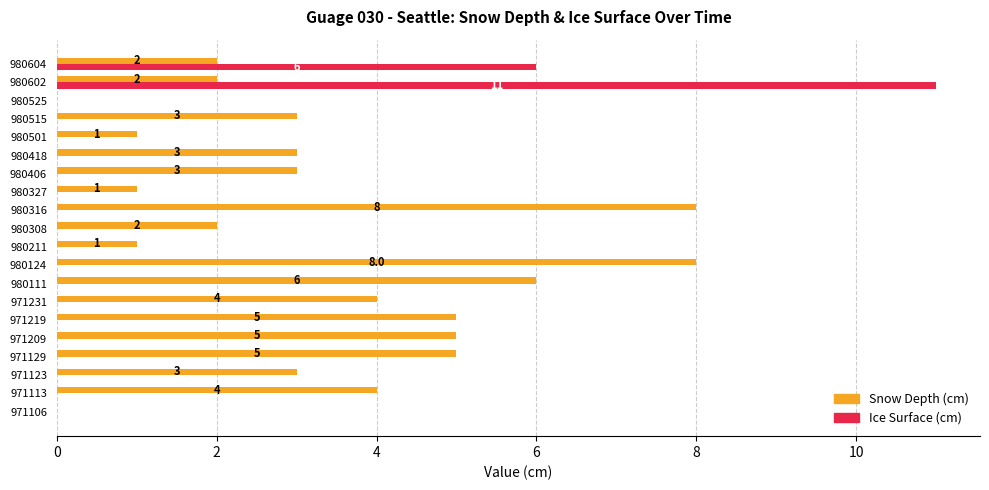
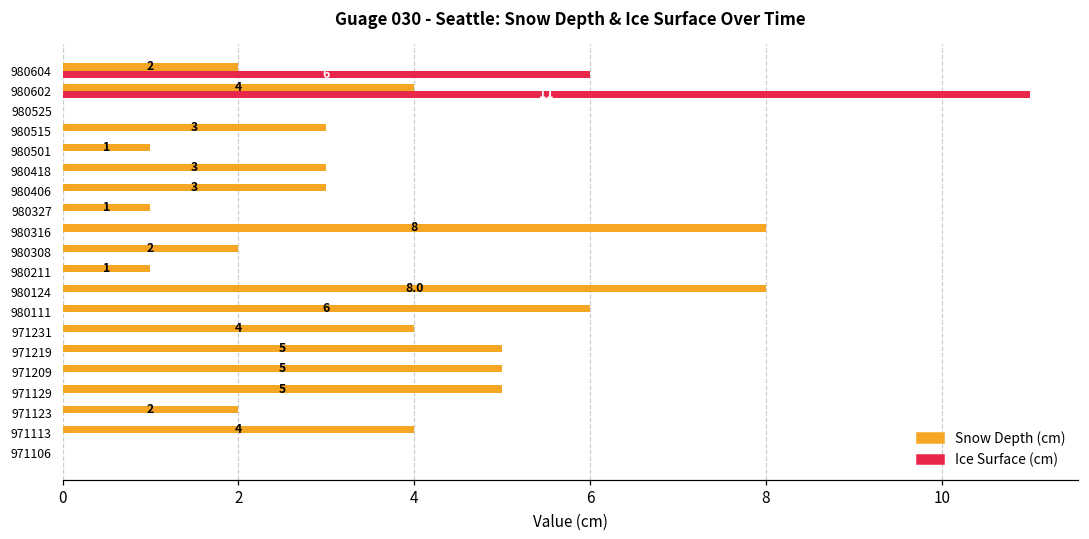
Snow Depth (cm), 980602: 2 -> 4
Snow Depth (cm), 971123: 3 -> 2
